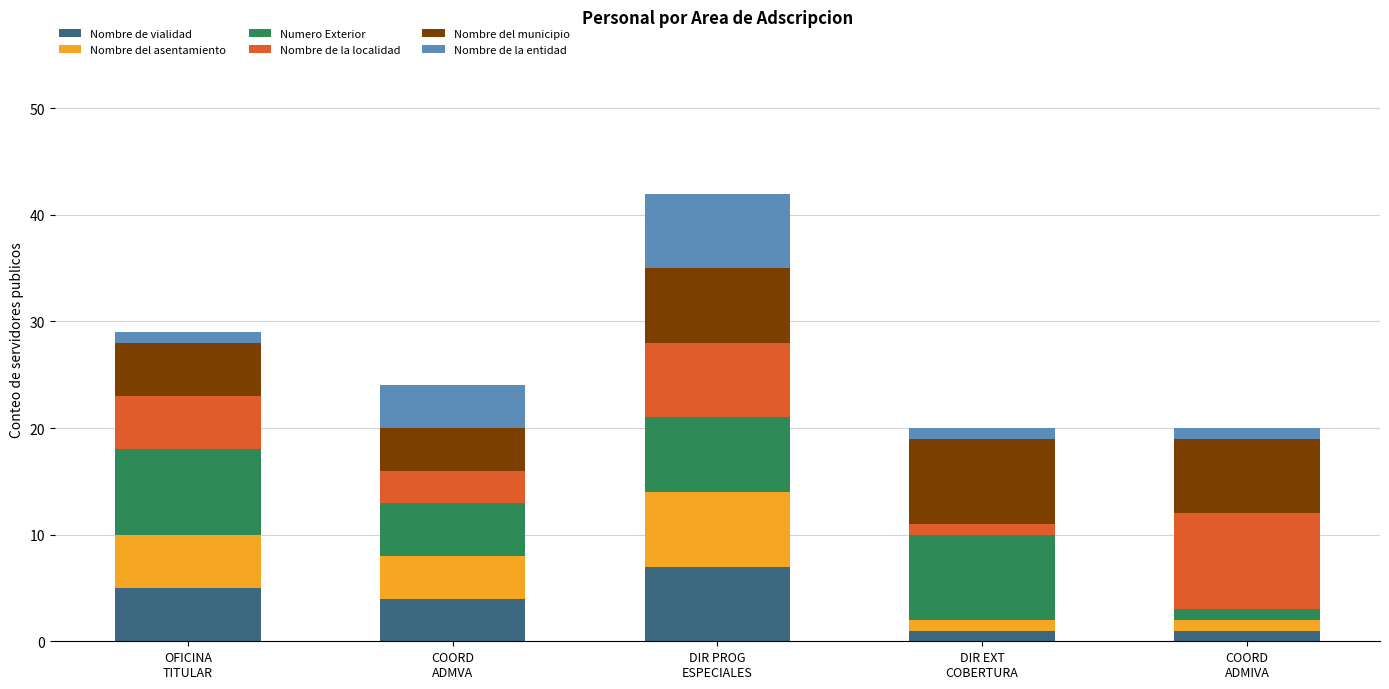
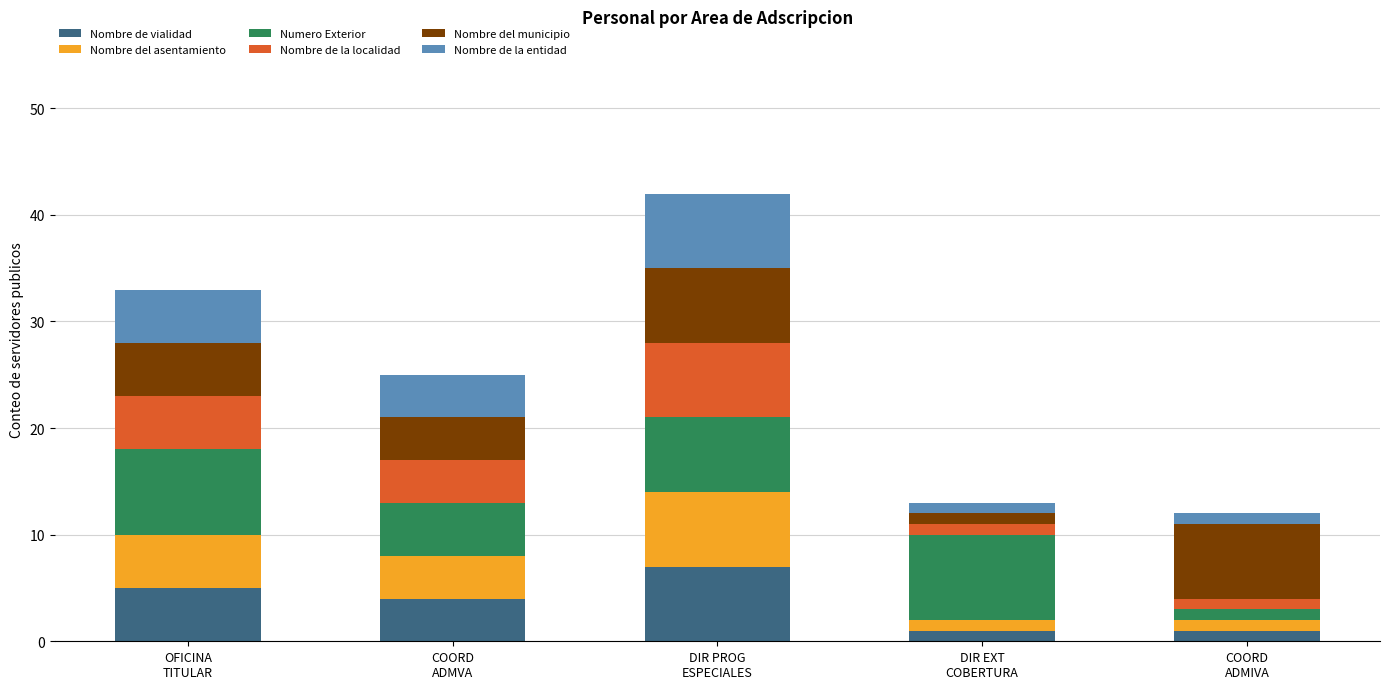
Nombre de la entidad, OFICINA TITULAR: 1 -> 5
Nombre de la localidad, COORD ADMVA: 3 -> 4
Nombre del municipio, DIR EXT COBERTURA: 8 -> 1
Nombre de la localidad, COORD ADMIVA: 9 -> 1
